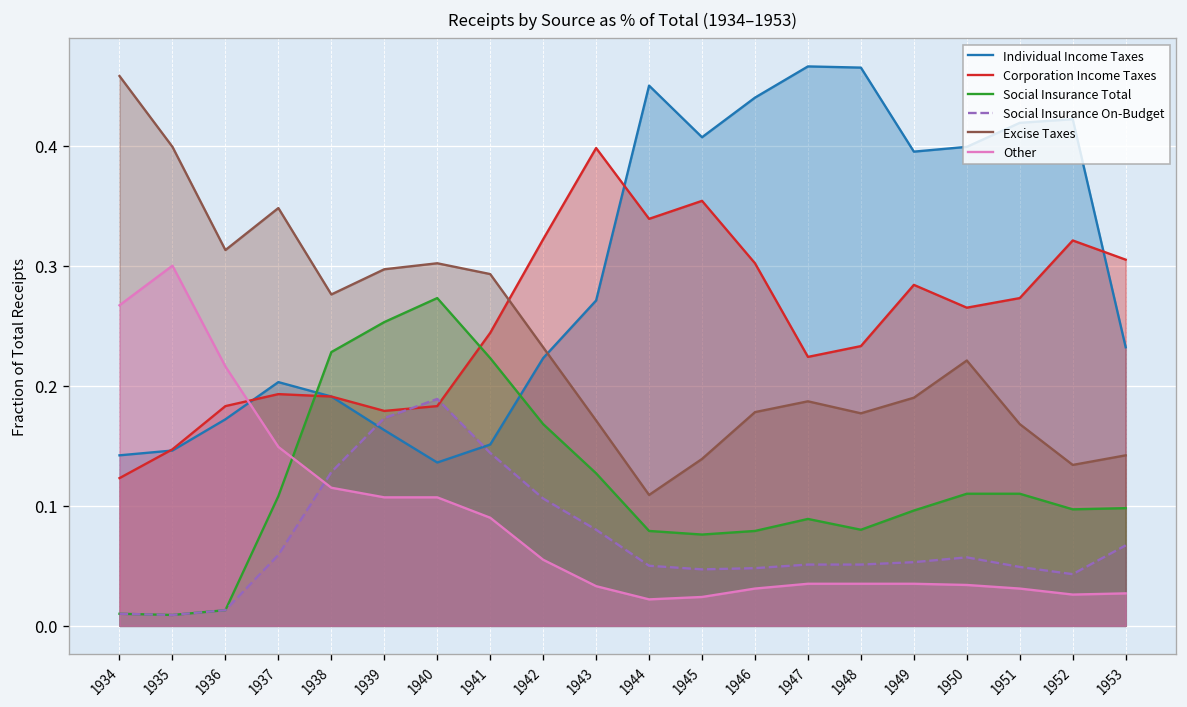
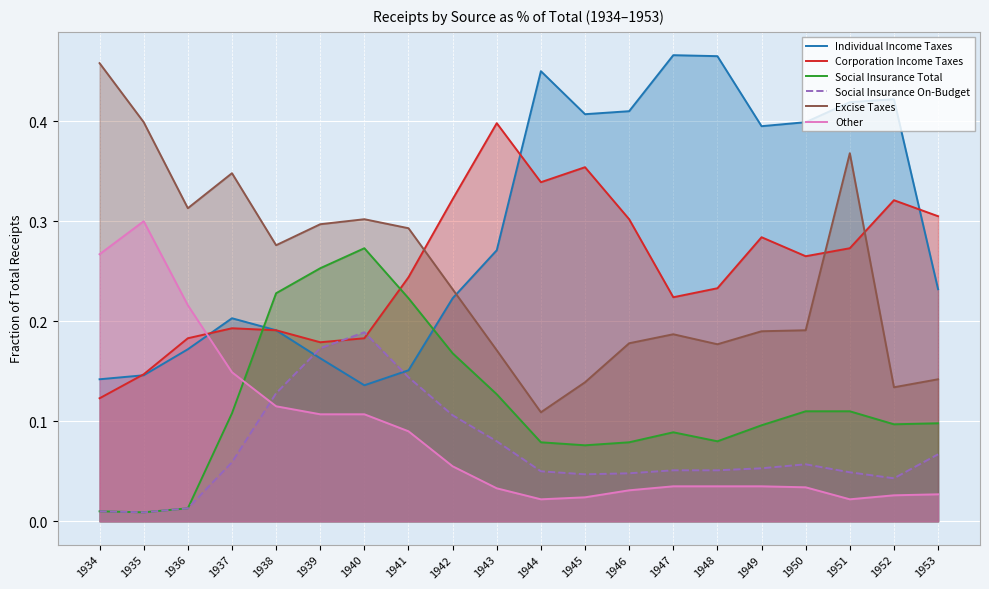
Individual Income Taxes, 1946: 0.44 -> 0.41
Excise Taxes, 1950: 0.221 -> 0.191
Excise Taxes, 1951: 0.168 -> 0.368
Other, 1951: 0.031 -> 0.022
